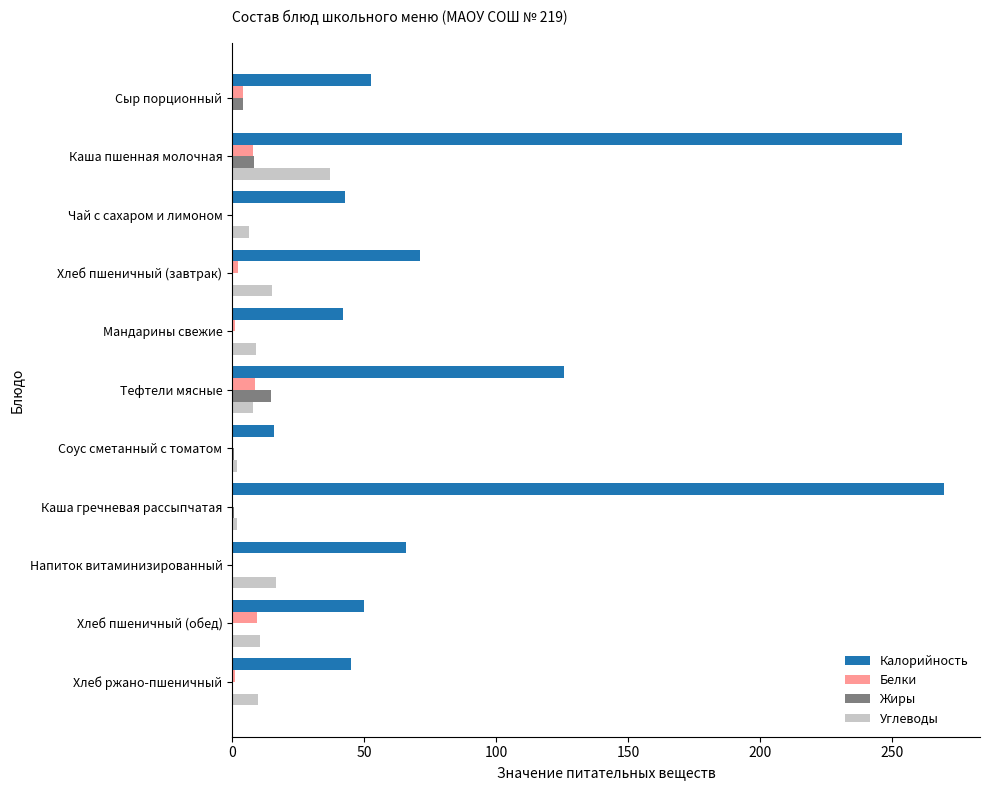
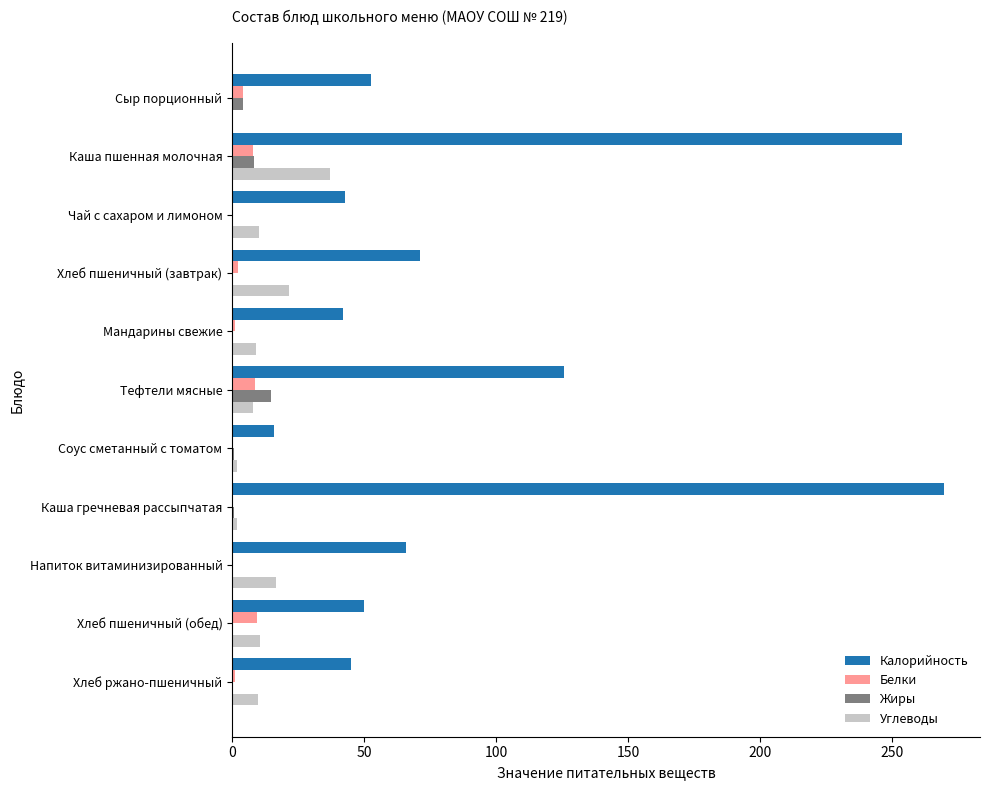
Углеводы, Чай с сахаром и лимоном: 6 -> 10
Углеводы, Хлеб пшеничный (завтрак): 15 -> 22
